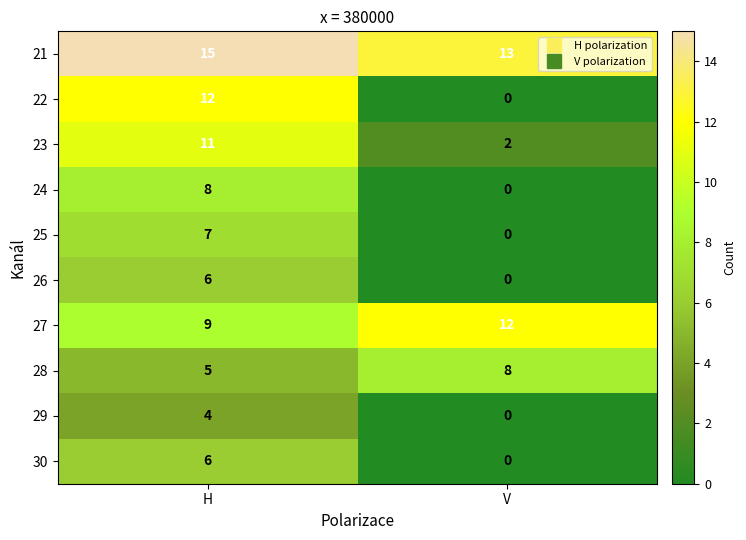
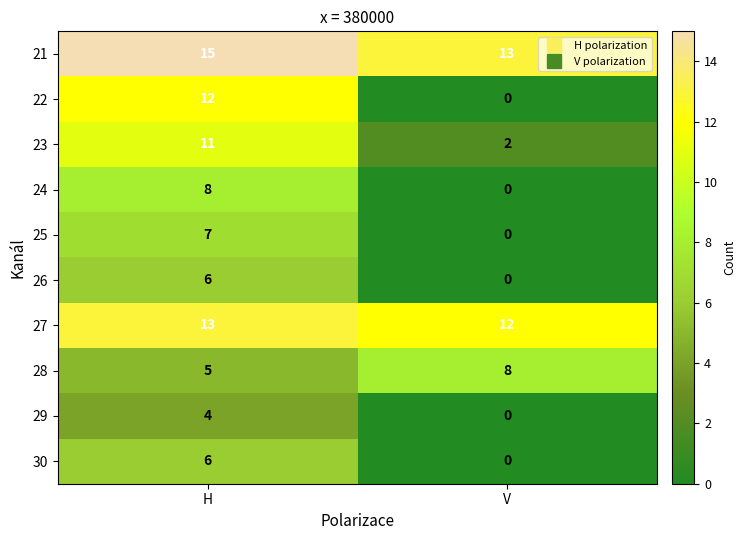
27, H: 9 -> 13
